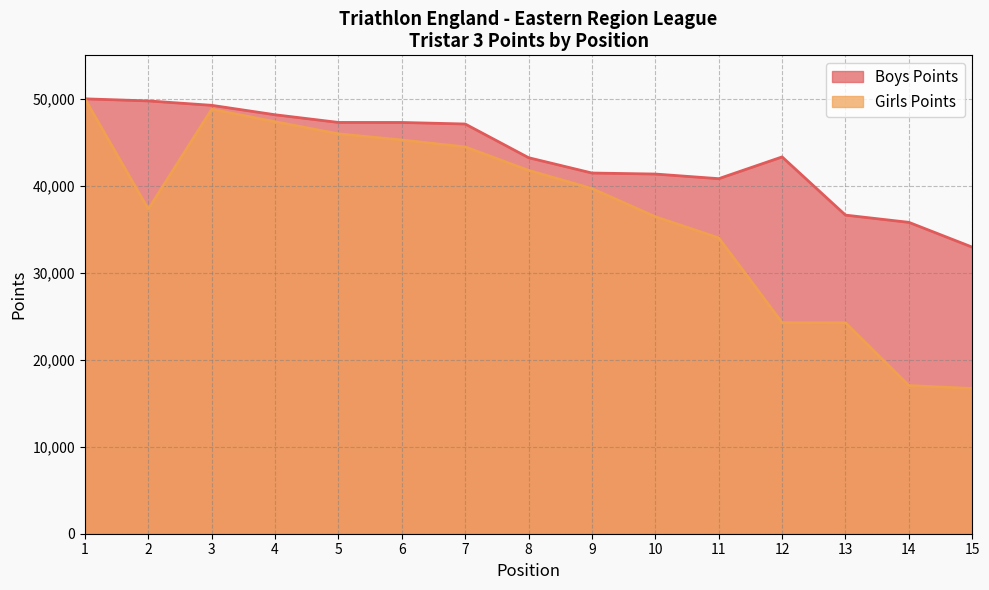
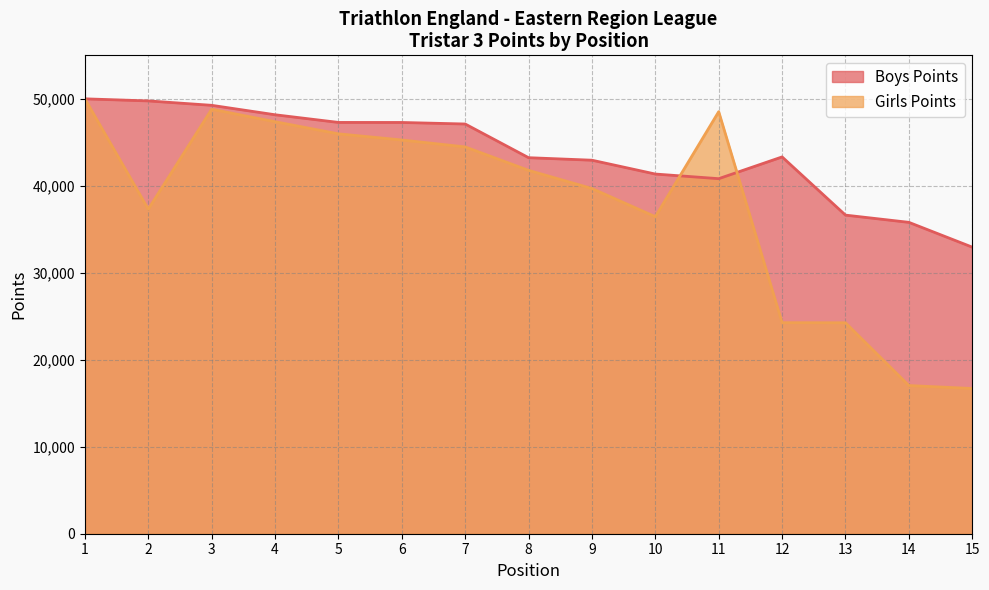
Boys Points, 9: 41,000 -> 43,000
Girls Points, 11: 34,000 -> 49,000
